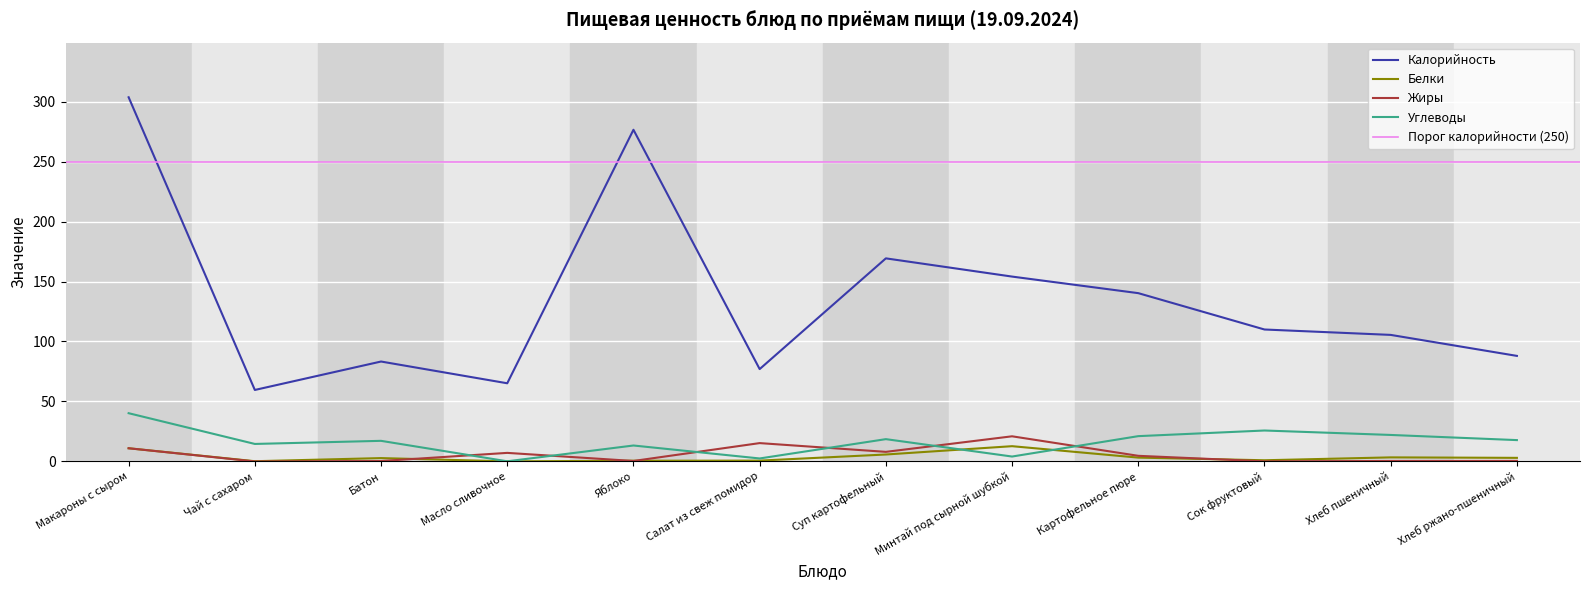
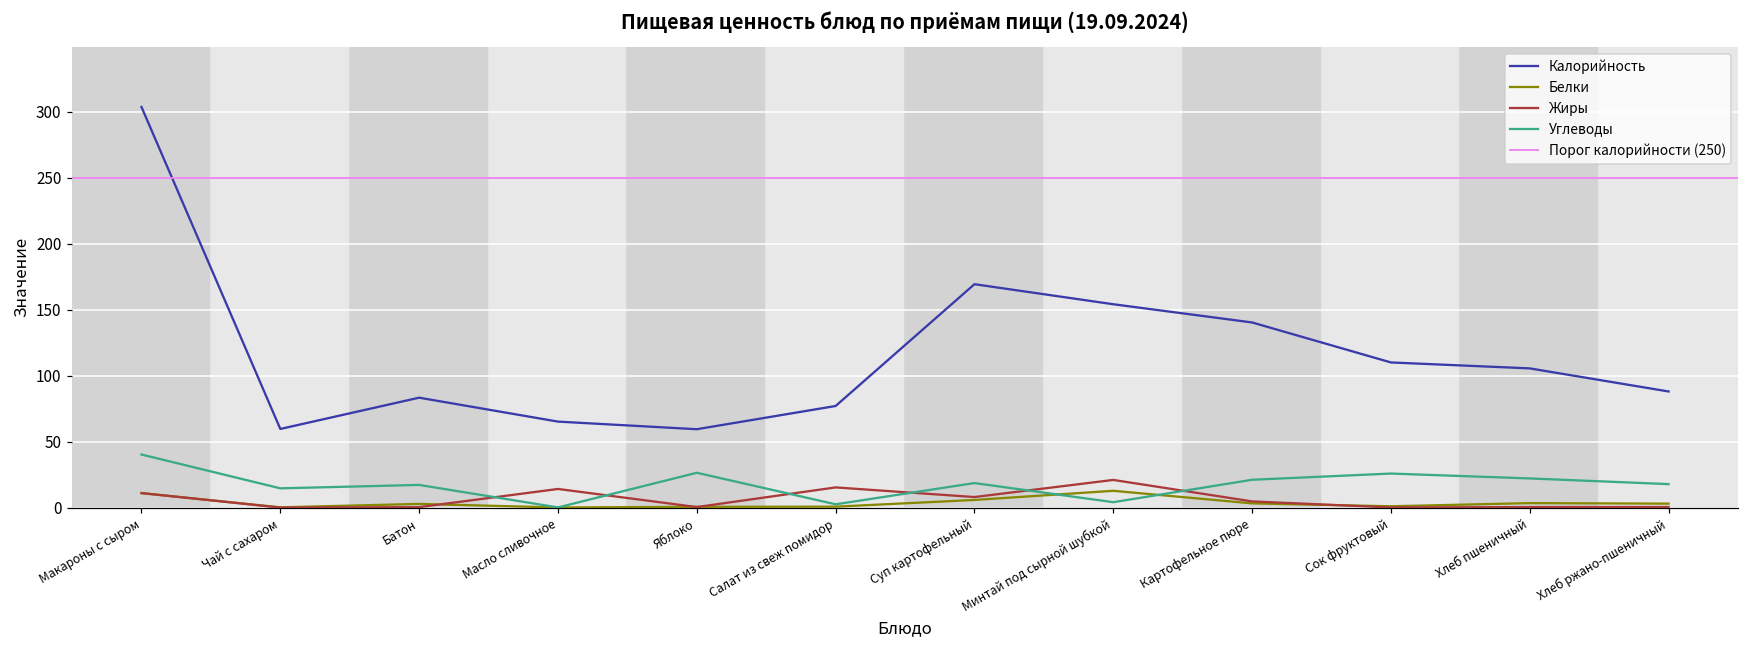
Жиры, Масло сливочное: 7 -> 14
Калорийность, Яблоко: 277 -> 59
Углеводы, Яблоко: 13 -> 26
